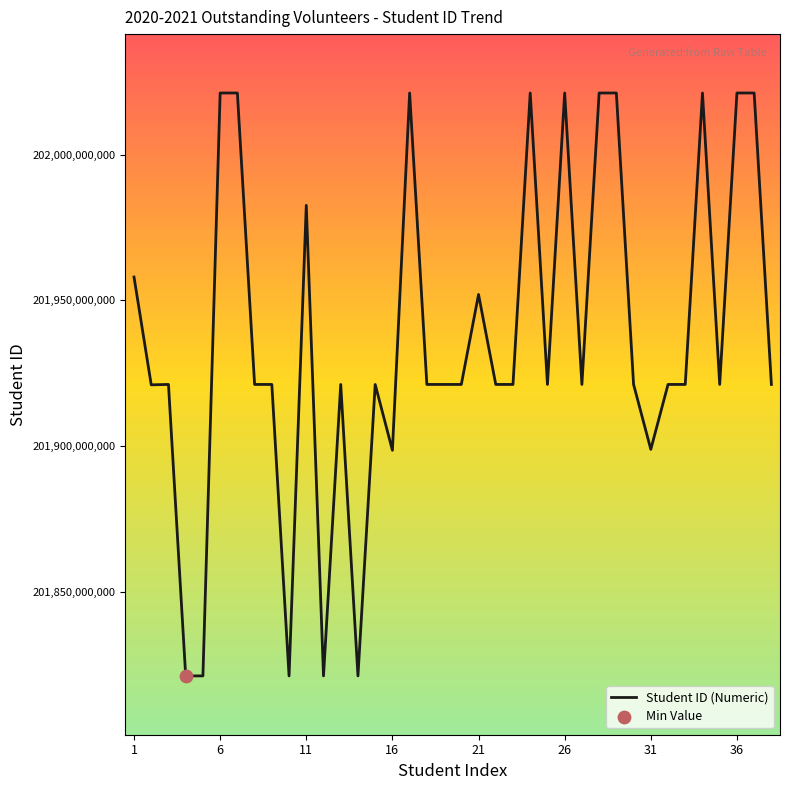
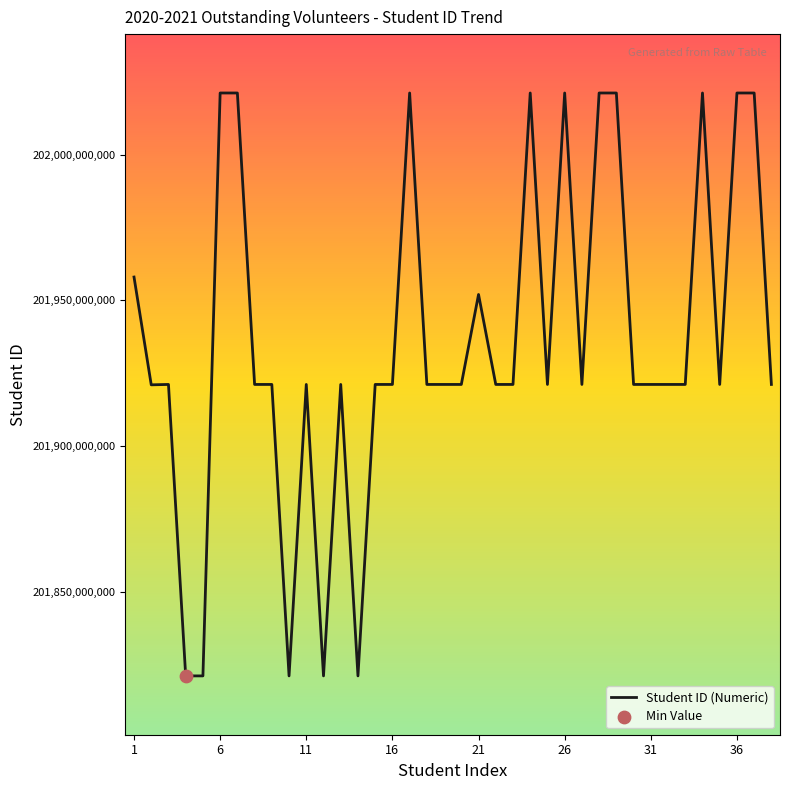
Student ID (Numeric), 11: 201,983,000,000 -> 201,921,000,000
Student ID (Numeric), 16: 201,899,000,000 -> 201,921,000,000
Student ID (Numeric), 31: 201,899,000,000 -> 201,921,000,000
